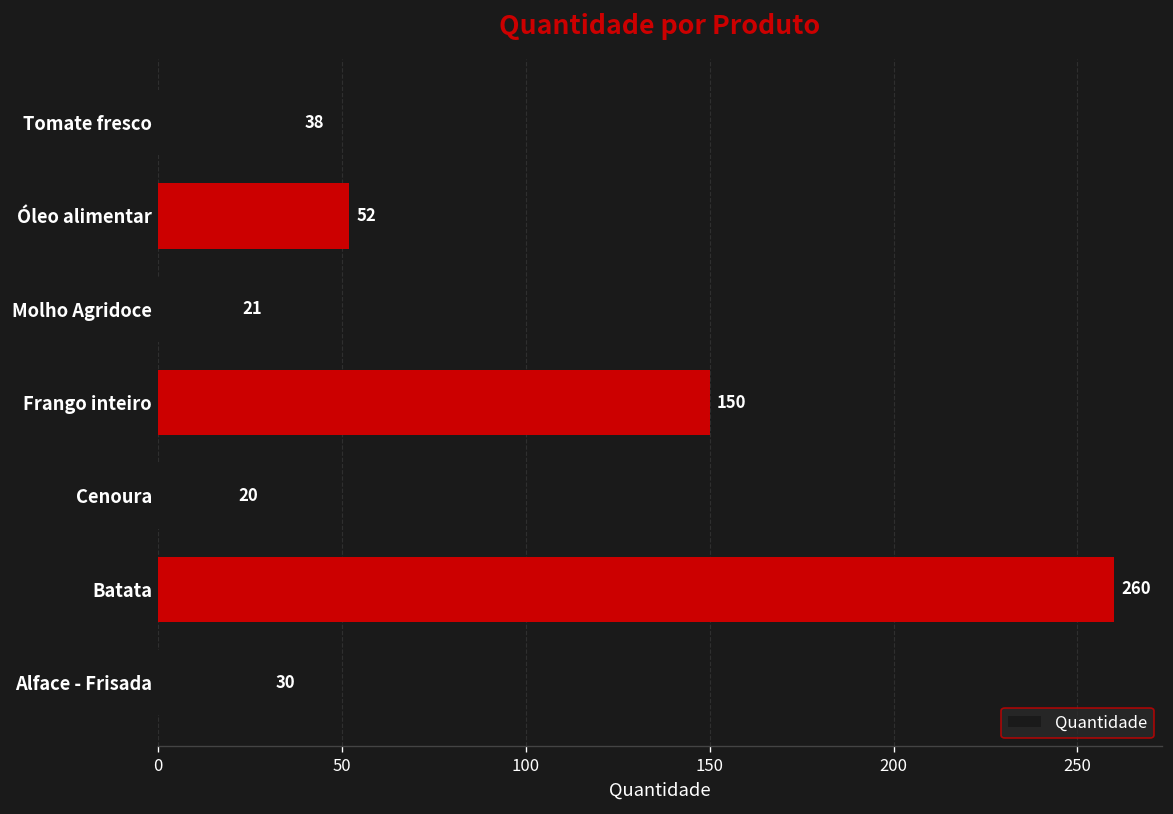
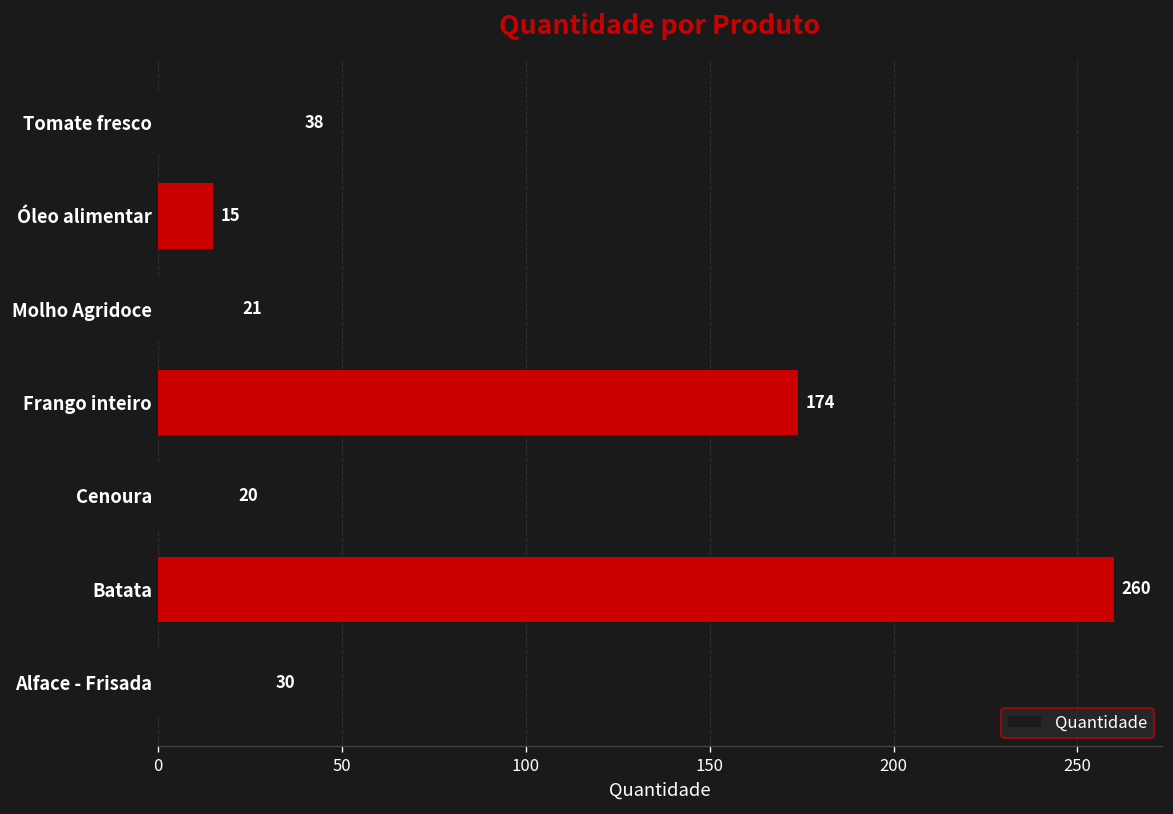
Óleo alimentar: 52 -> 15
Frango inteiro: 150 -> 174
